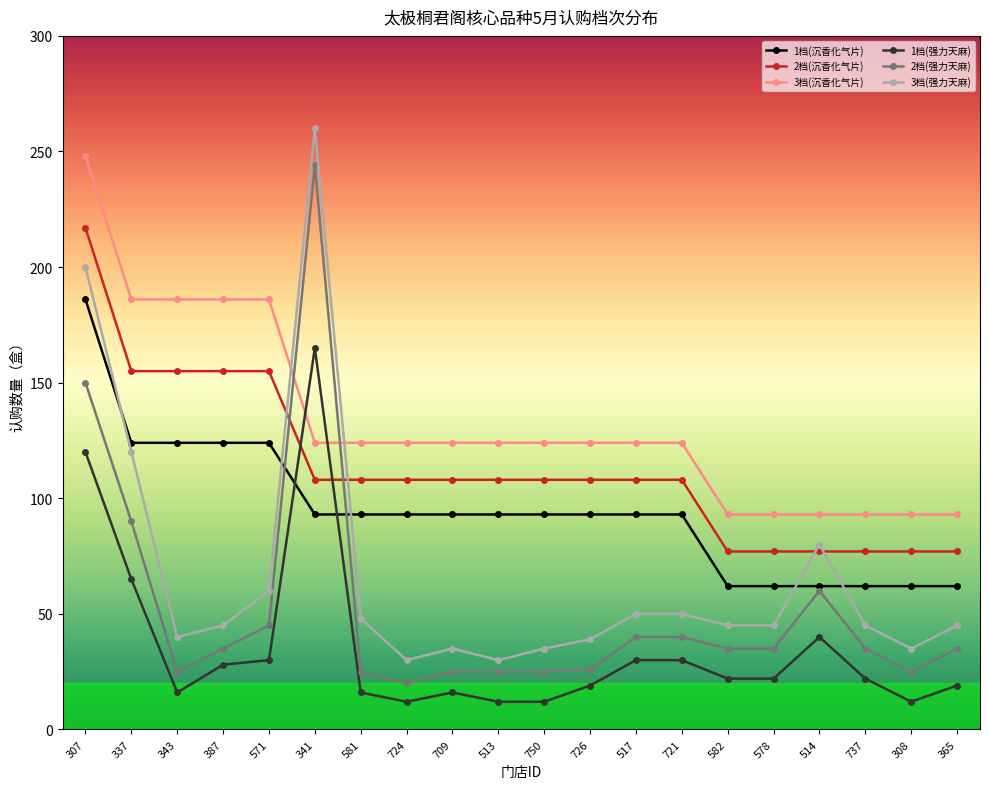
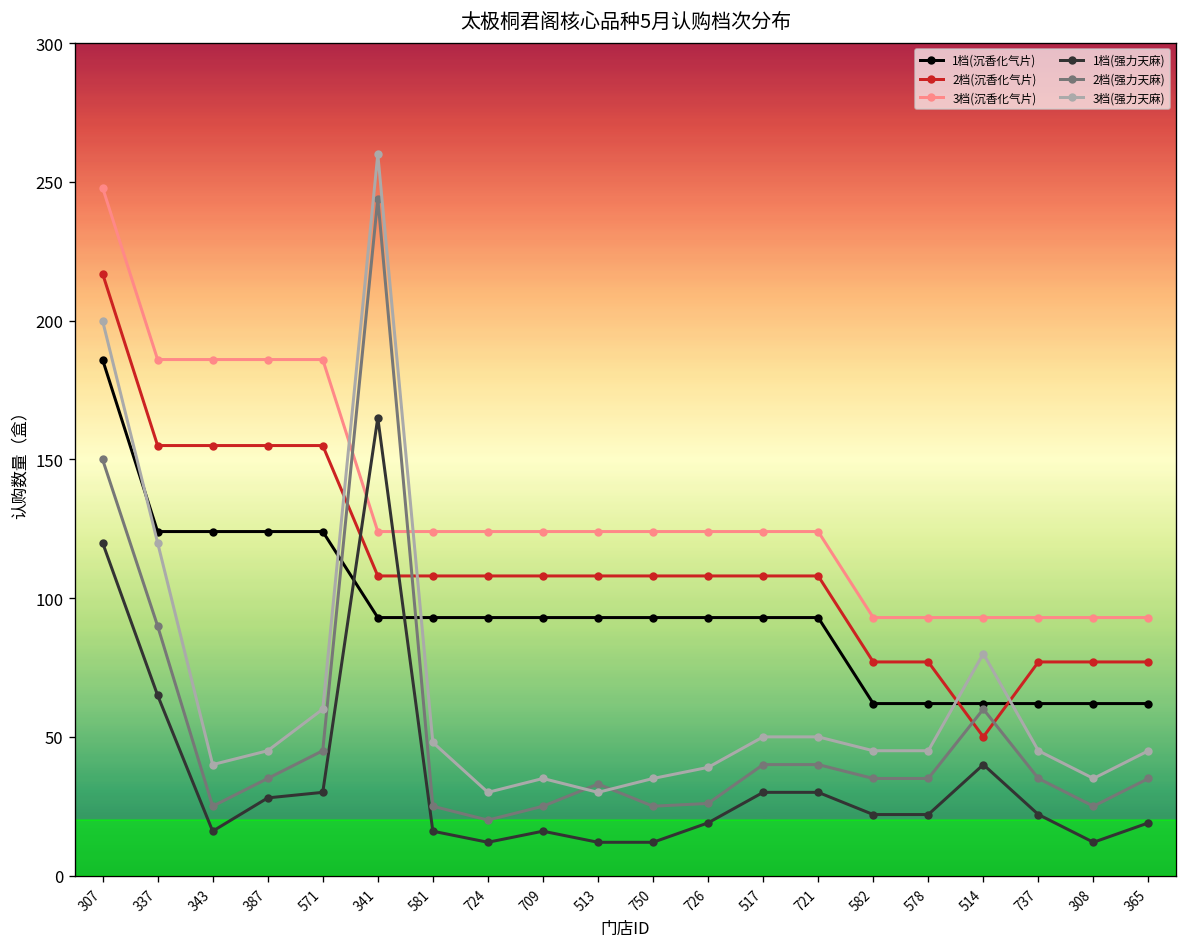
2档(强力天麻), 513: 25 -> 33
2档(沉香化气片), 514: 77 -> 50
